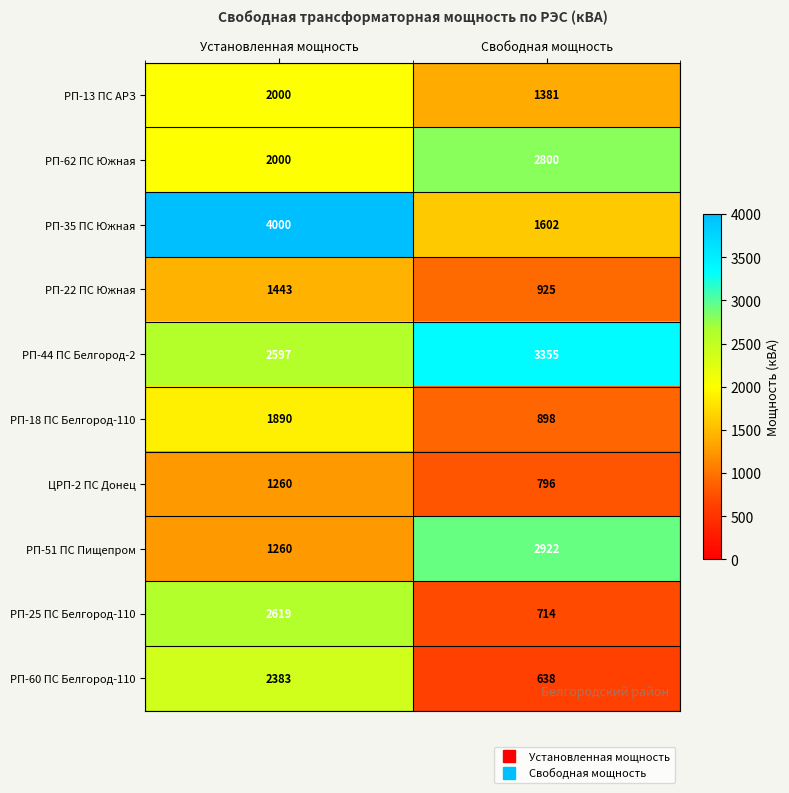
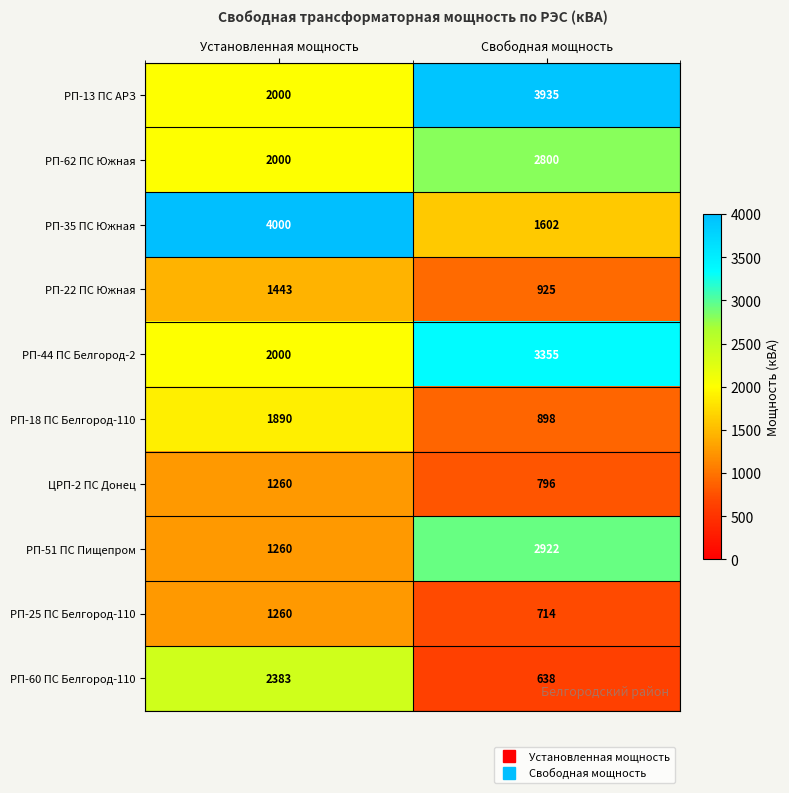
РП-13 ПС АРЗ, Свободная мощность: 1381 -> 3935
РП-44 ПС Белгород-2, Установленная мощность: 2597 -> 2000
РП-25 ПС Белгород-110, Установленная мощность: 2619 -> 1260
